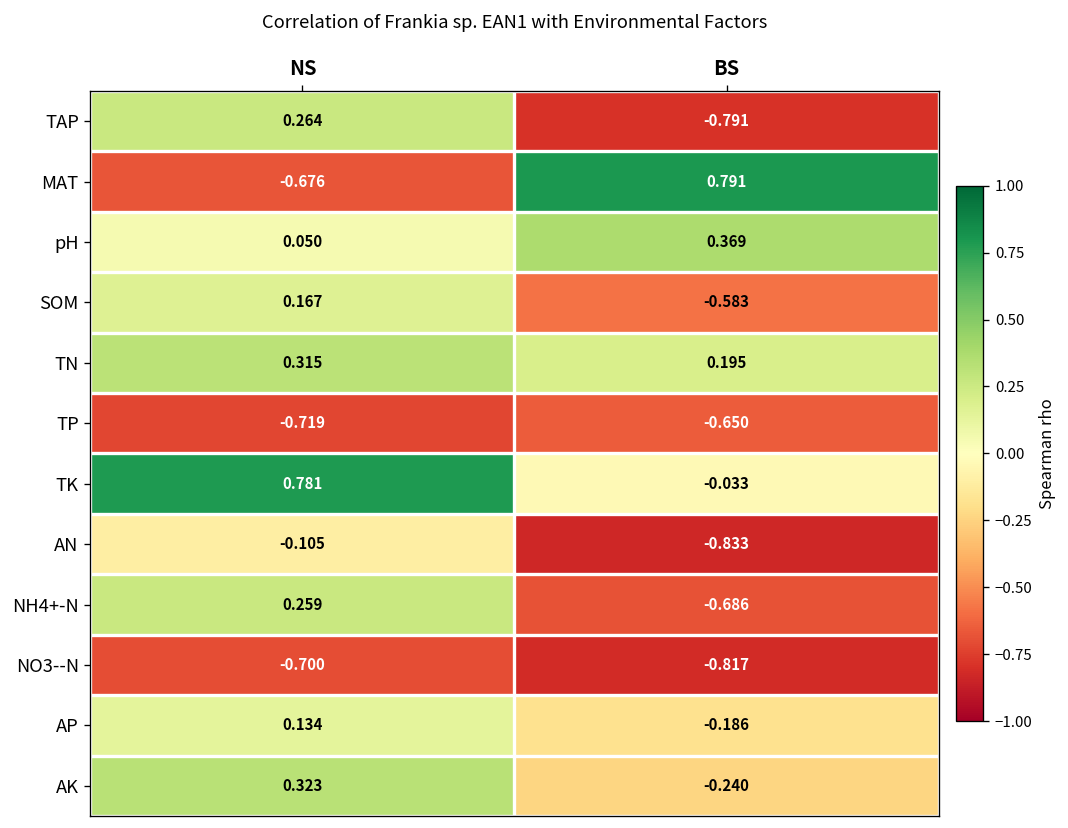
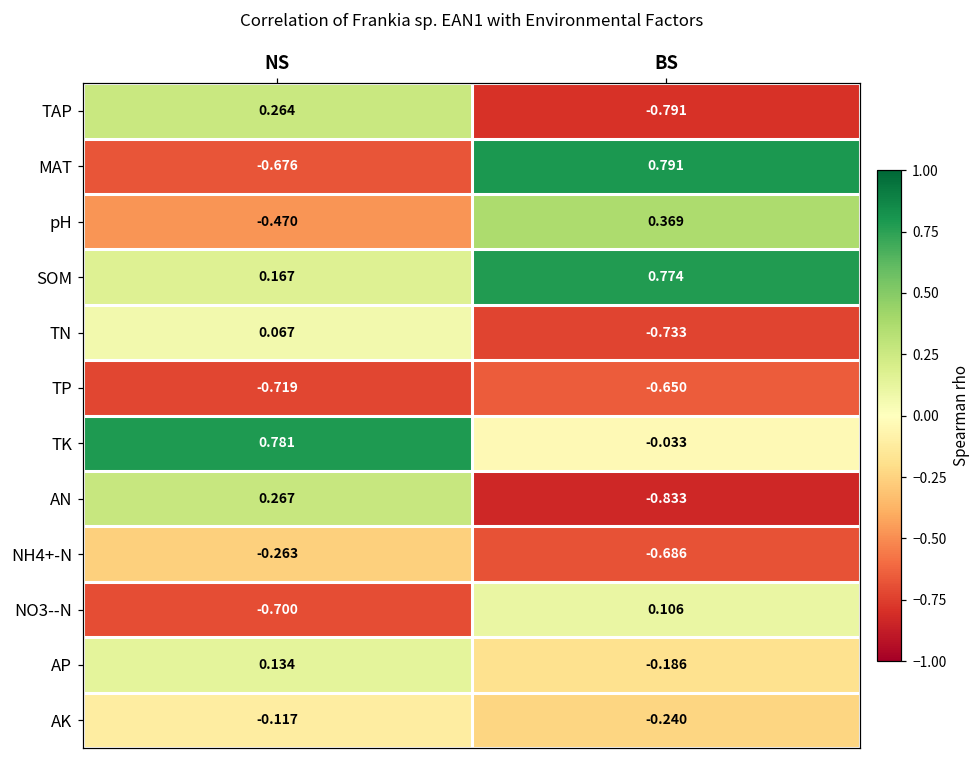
pH, NS: 0.050 -> -0.470
SOM, BS: -0.583 -> 0.774
TN, NS: 0.315 -> 0.067
TN, BS: 0.195 -> -0.733
AN, NS: -0.105 -> 0.267
NH4+-N, NS: 0.259 -> -0.263
NO3--N, BS: -0.817 -> 0.106
AK, NS: 0.323 -> -0.117
